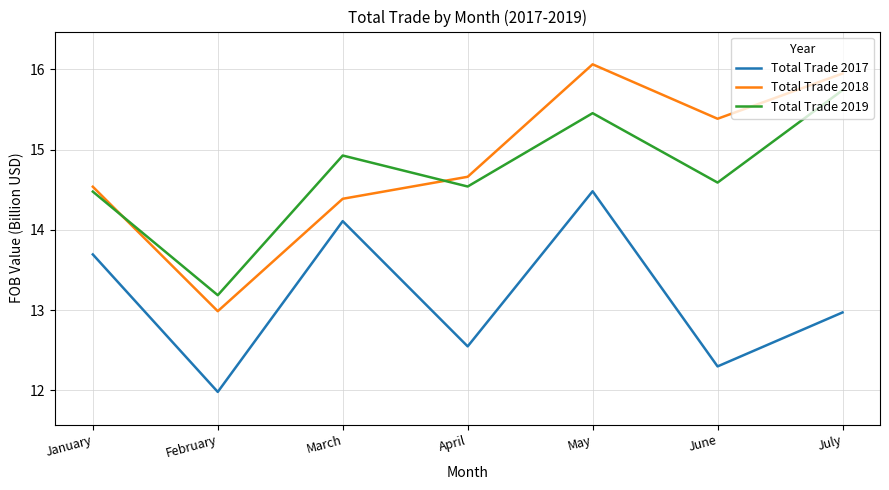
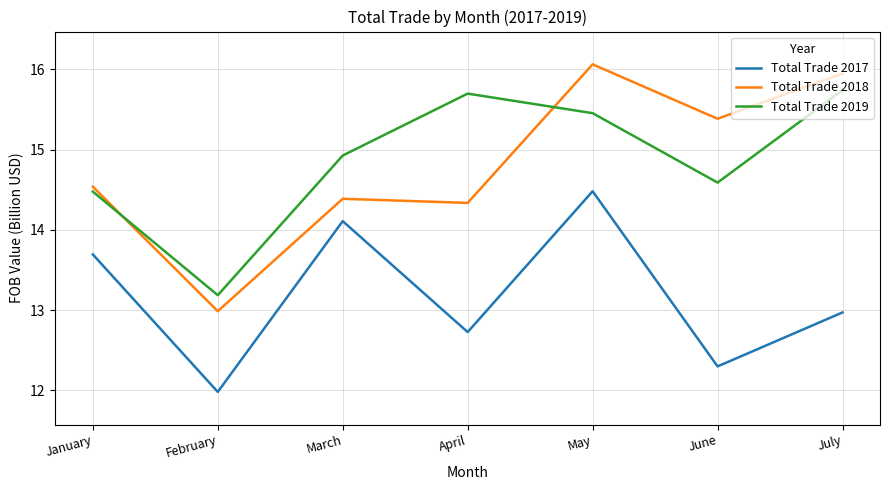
Total Trade 2017, April: 12.5 -> 12.7
Total Trade 2018, April: 14.7 -> 14.3
Total Trade 2019, April: 14.5 -> 15.7
